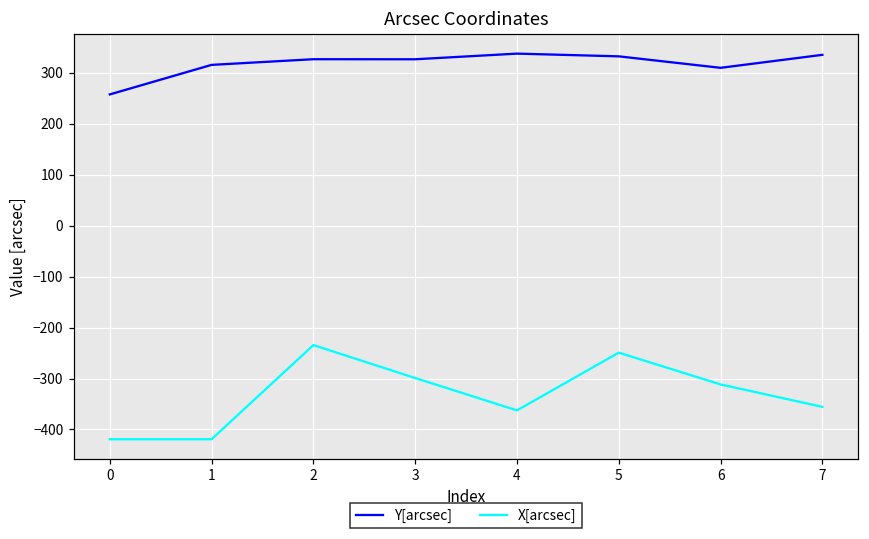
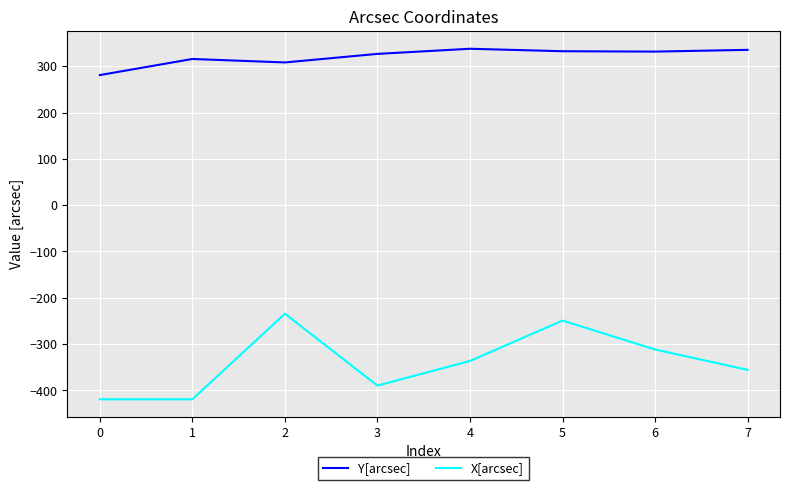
Y[arcsec], 0: 260 -> 280
Y[arcsec], 2: 330 -> 310
X[arcsec], 3: -300 -> -390
X[arcsec], 4: -360 -> -340
Y[arcsec], 6: 310 -> 330
